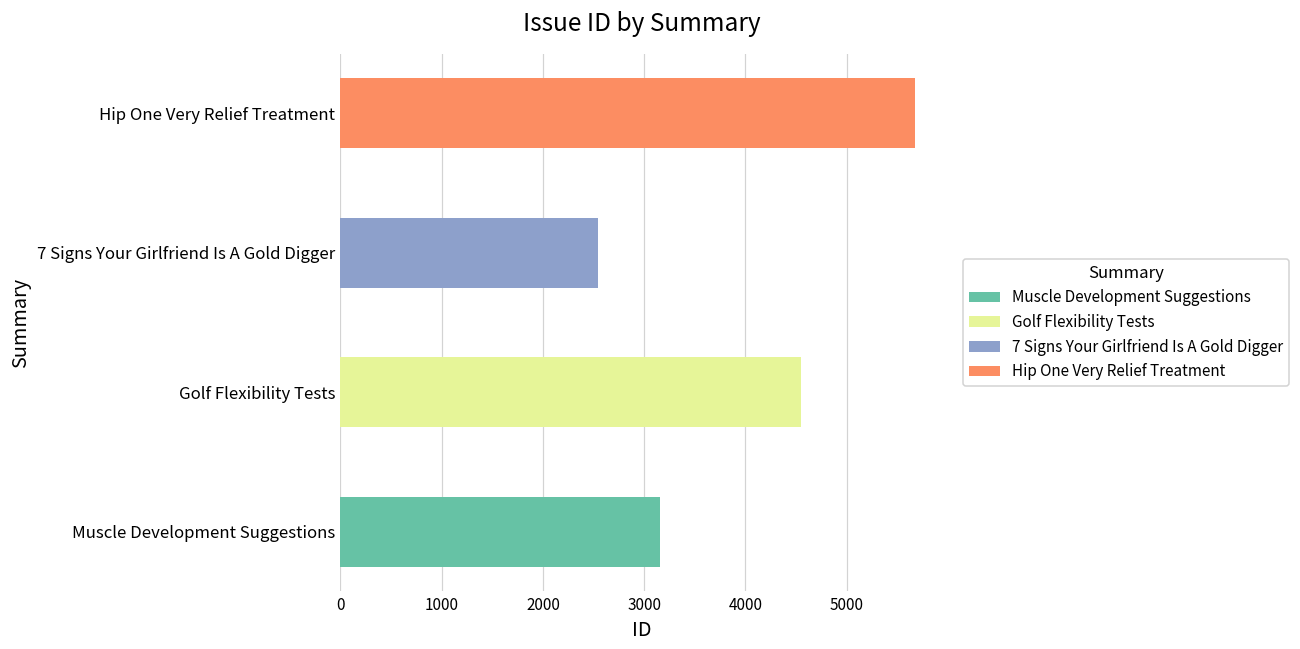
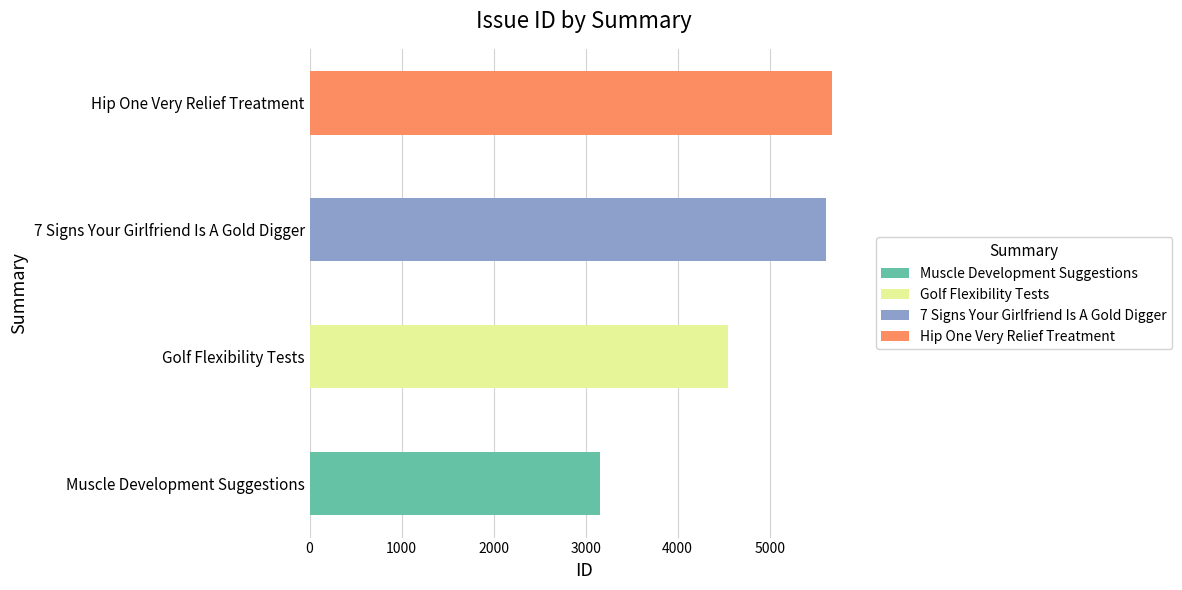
7 Signs Your Girlfriend Is A Gold Digger: 2500 -> 5600
